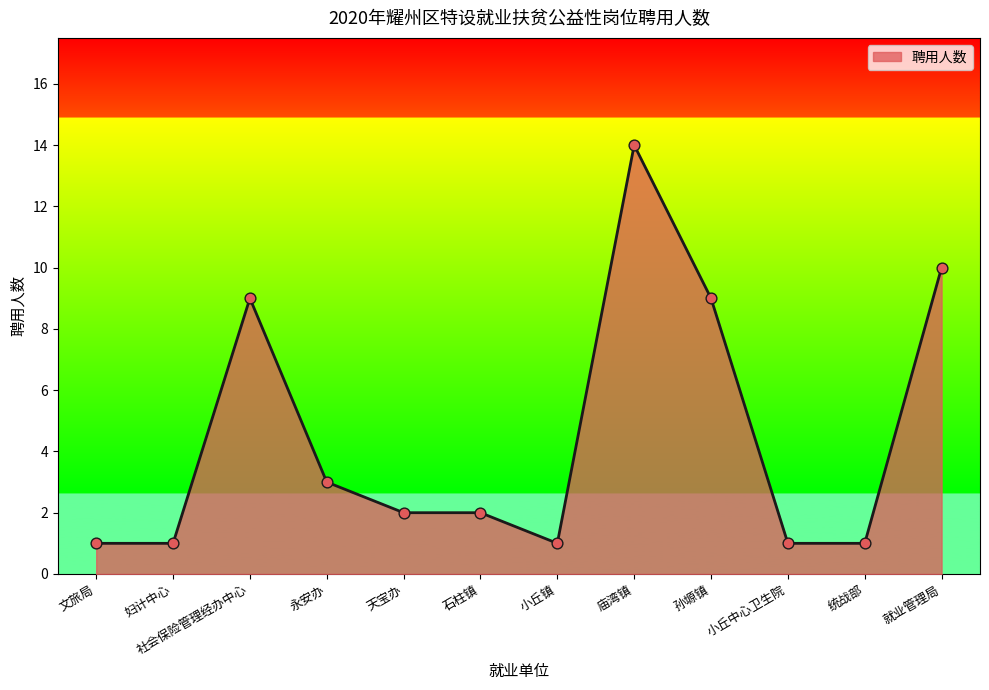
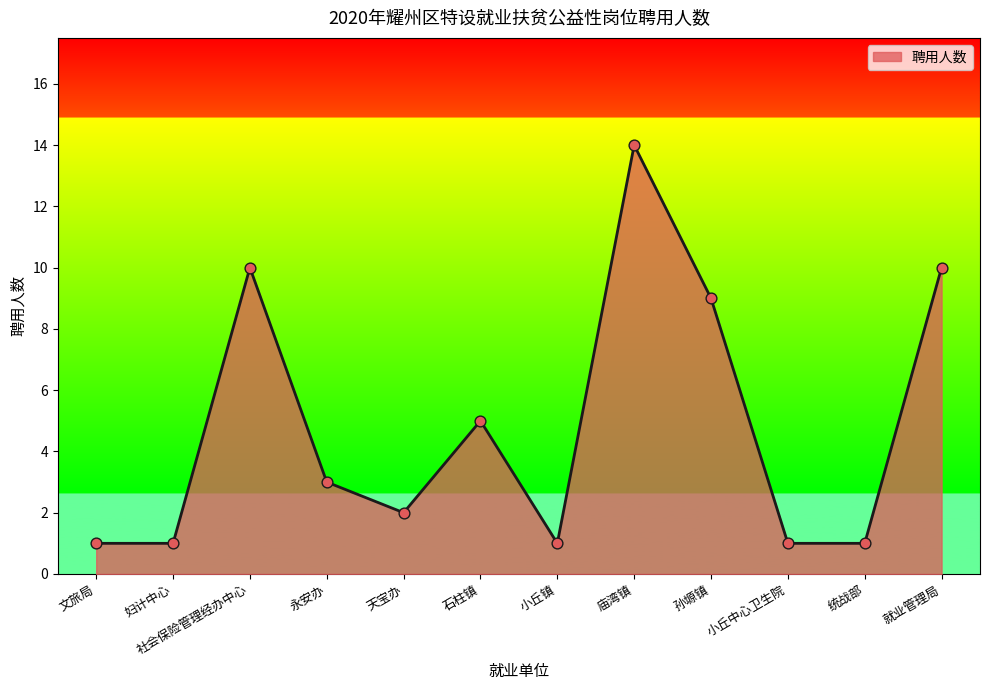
社会保险管理经办中心: 9 -> 10
石柱镇: 2 -> 5
